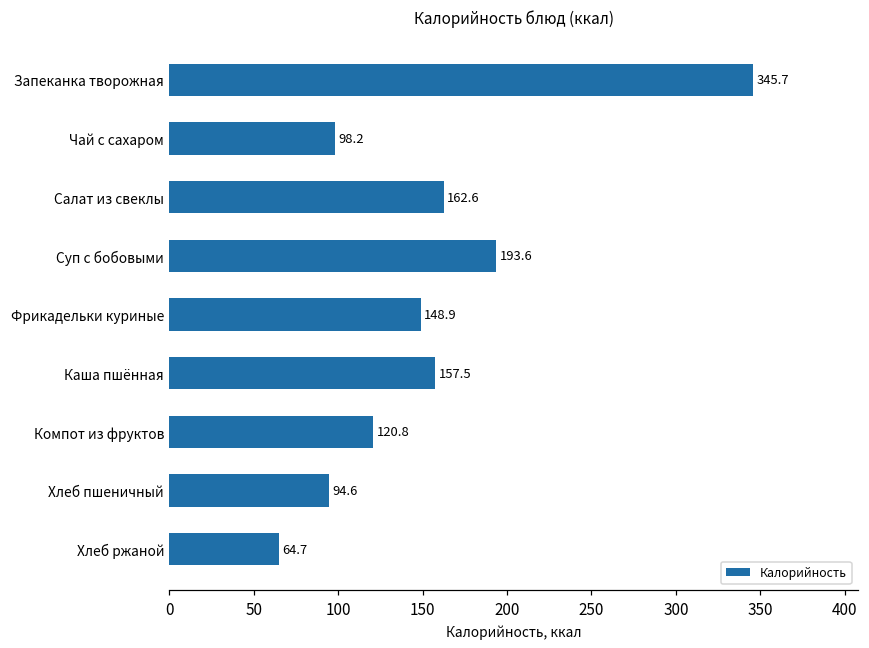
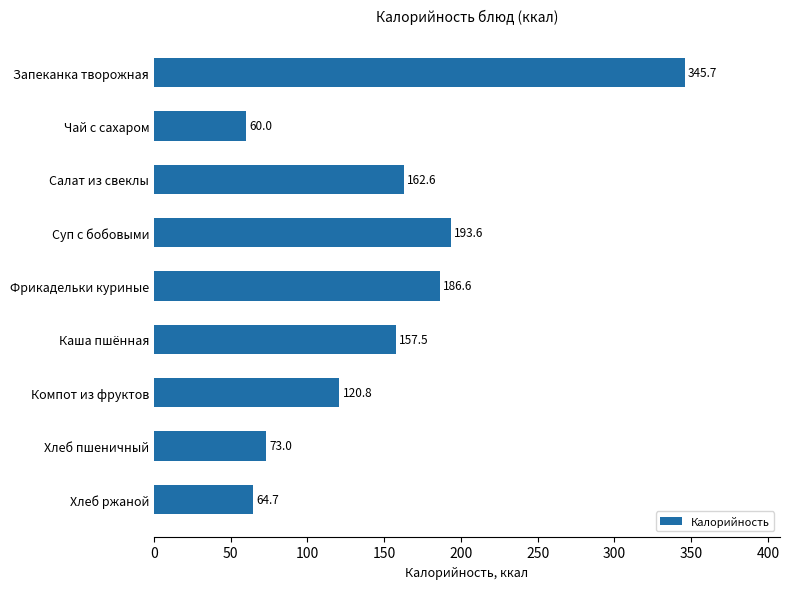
Чай с сахаром: 98.2 -> 60.0
Фрикадельки куриные: 148.9 -> 186.6
Хлеб пшеничный: 94.6 -> 73.0
